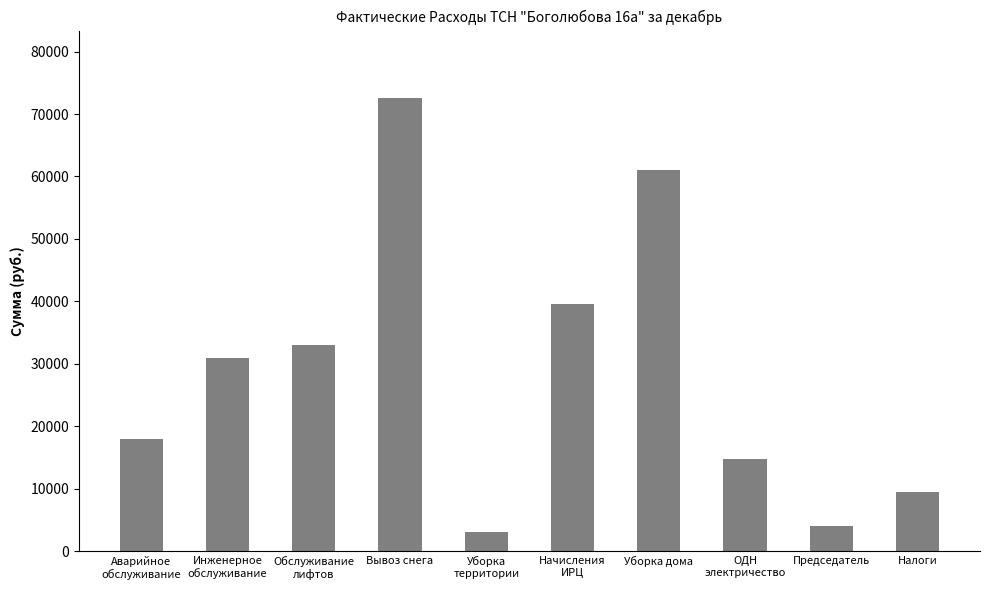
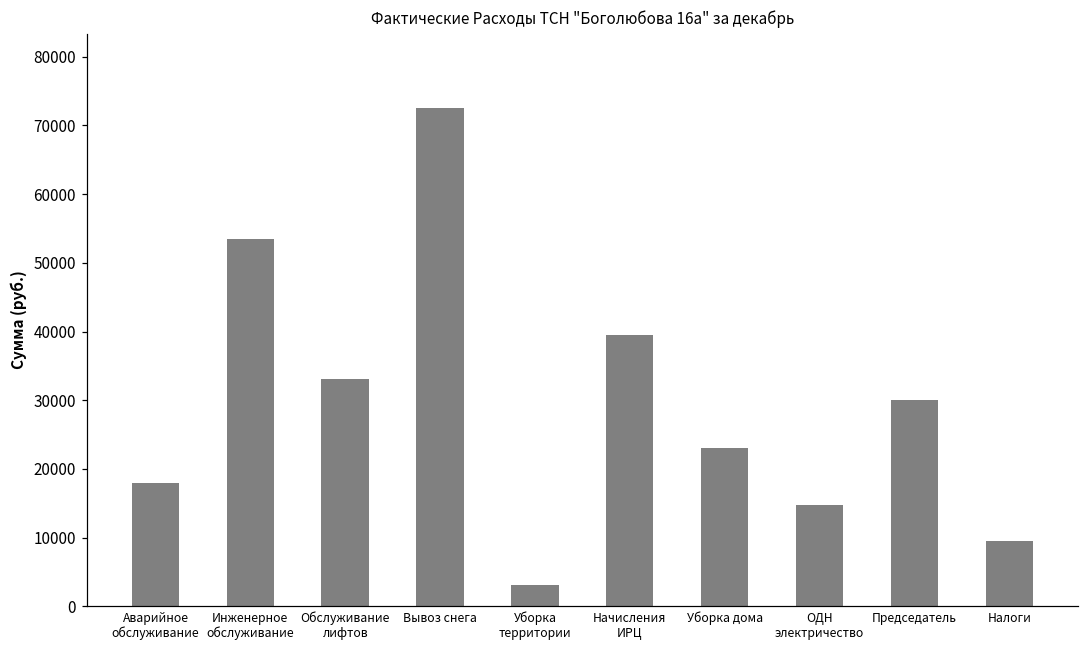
Инженерное обслуживание: 31000 -> 54000
Уборка дома: 61000 -> 23000
Председатель: 4000 -> 30000
